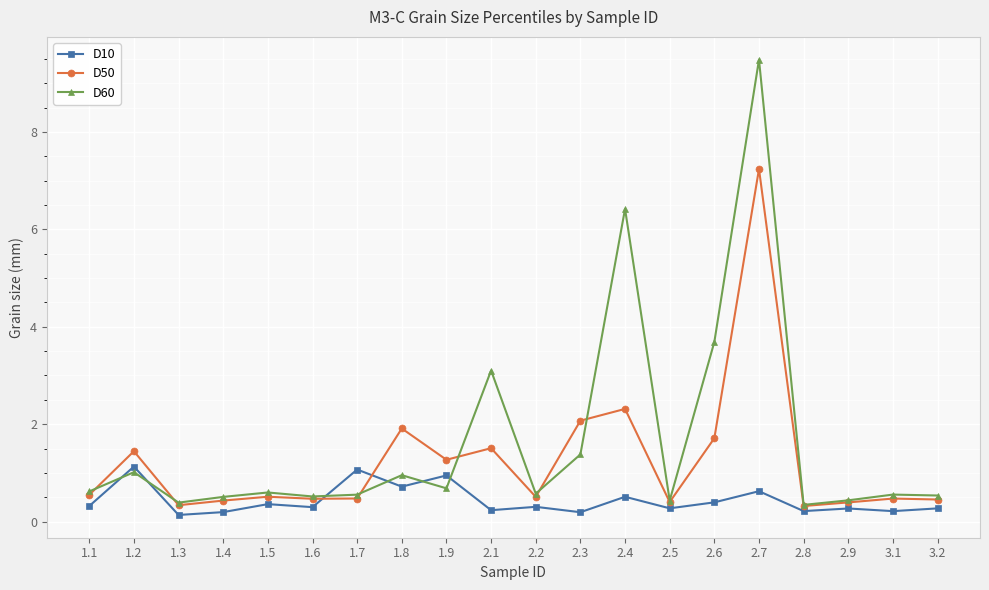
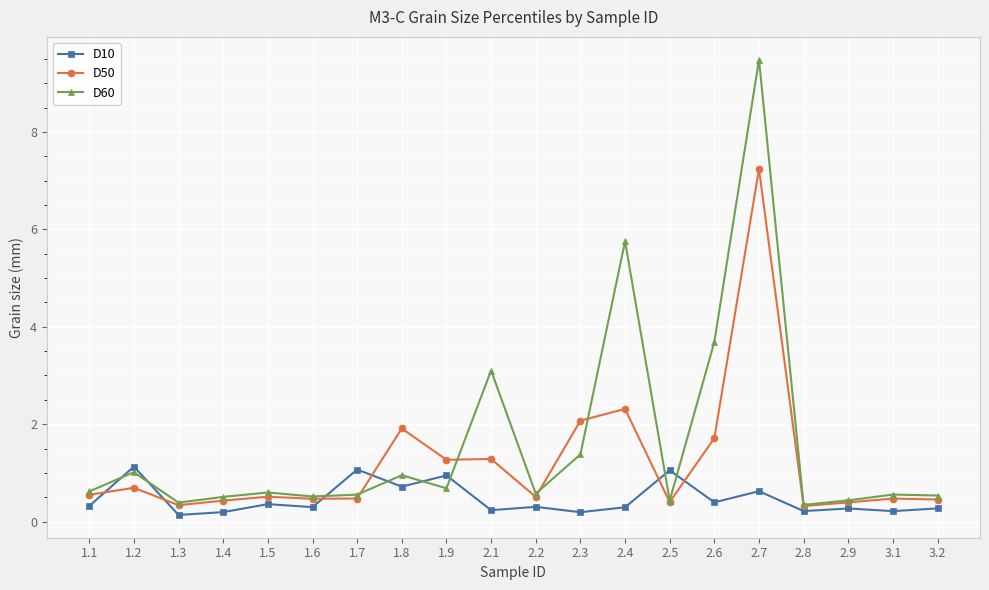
D50, 1.2: 1.4 -> 0.7
D50, 2.1: 1.5 -> 1.3
D10, 2.4: 0.5 -> 0.3
D60, 2.4: 6.4 -> 5.8
D10, 2.5: 0.3 -> 1.1
